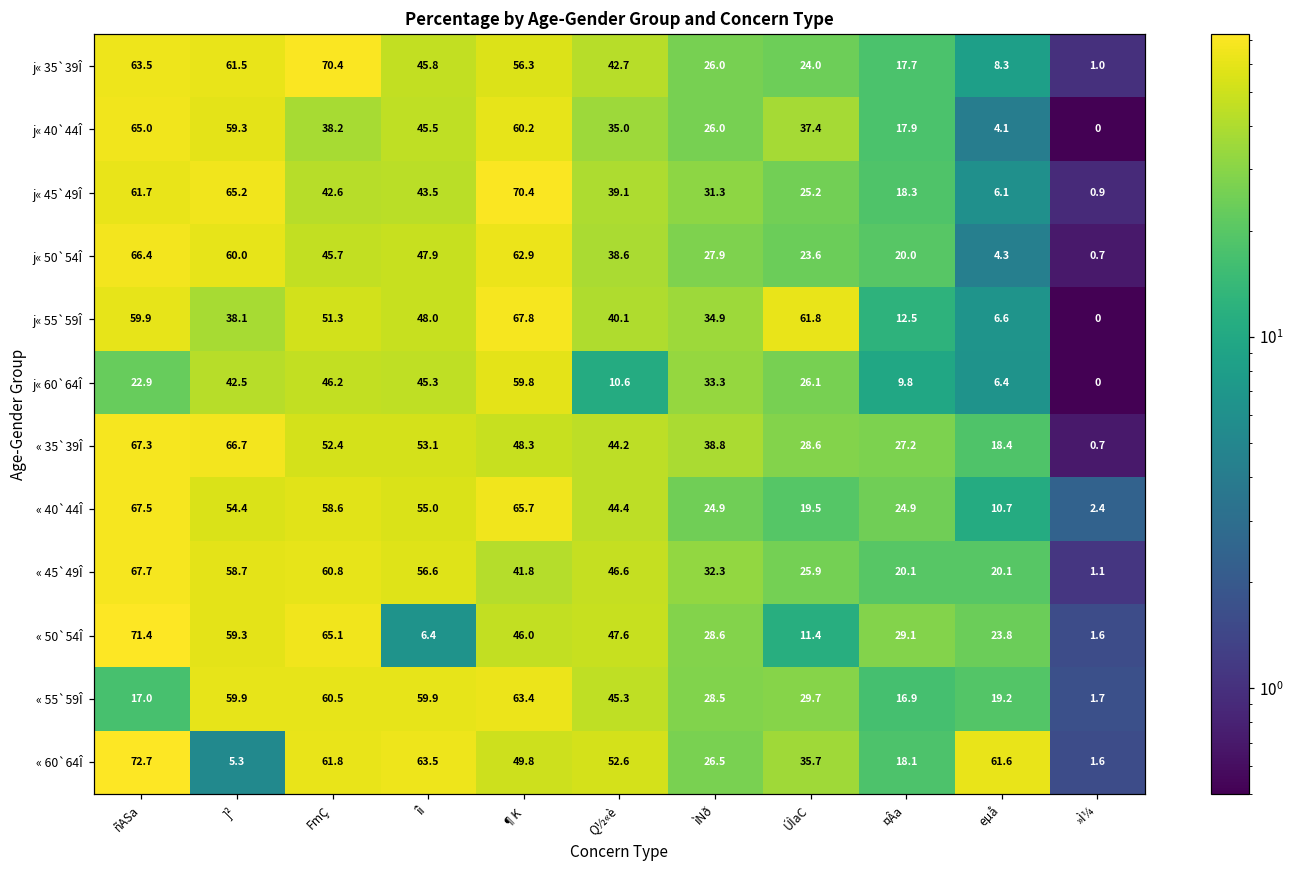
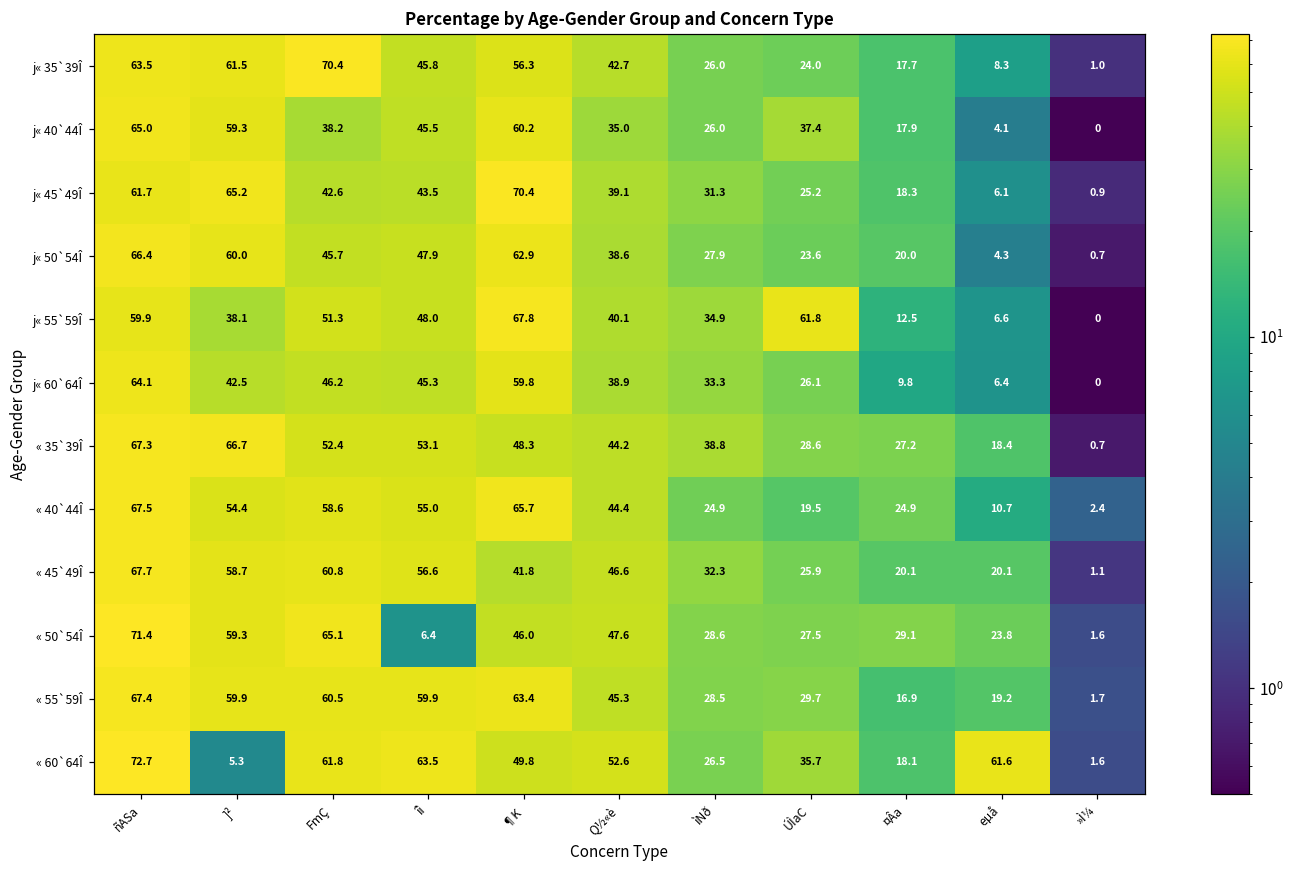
j« 60`64Î, ñASa: 22.9 -> 64.1
j« 60`64Î, Q½«è: 10.6 -> 38.9
« 50`54Î, ÚÌaC: 11.4 -> 27.5
« 55`59Î, ñASa: 17.0 -> 67.4
